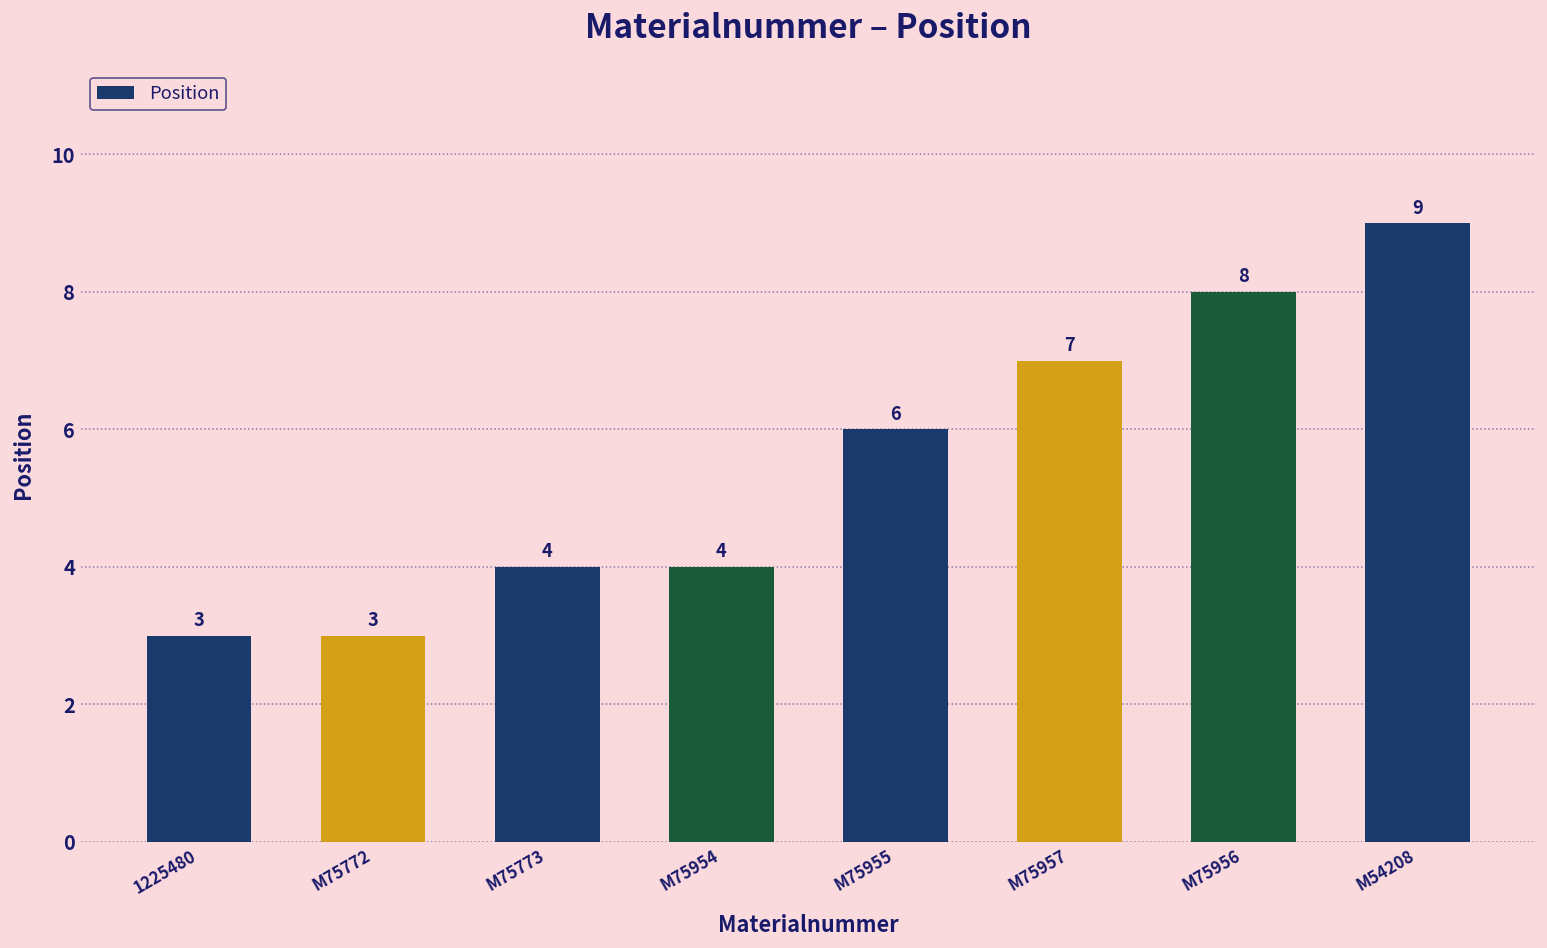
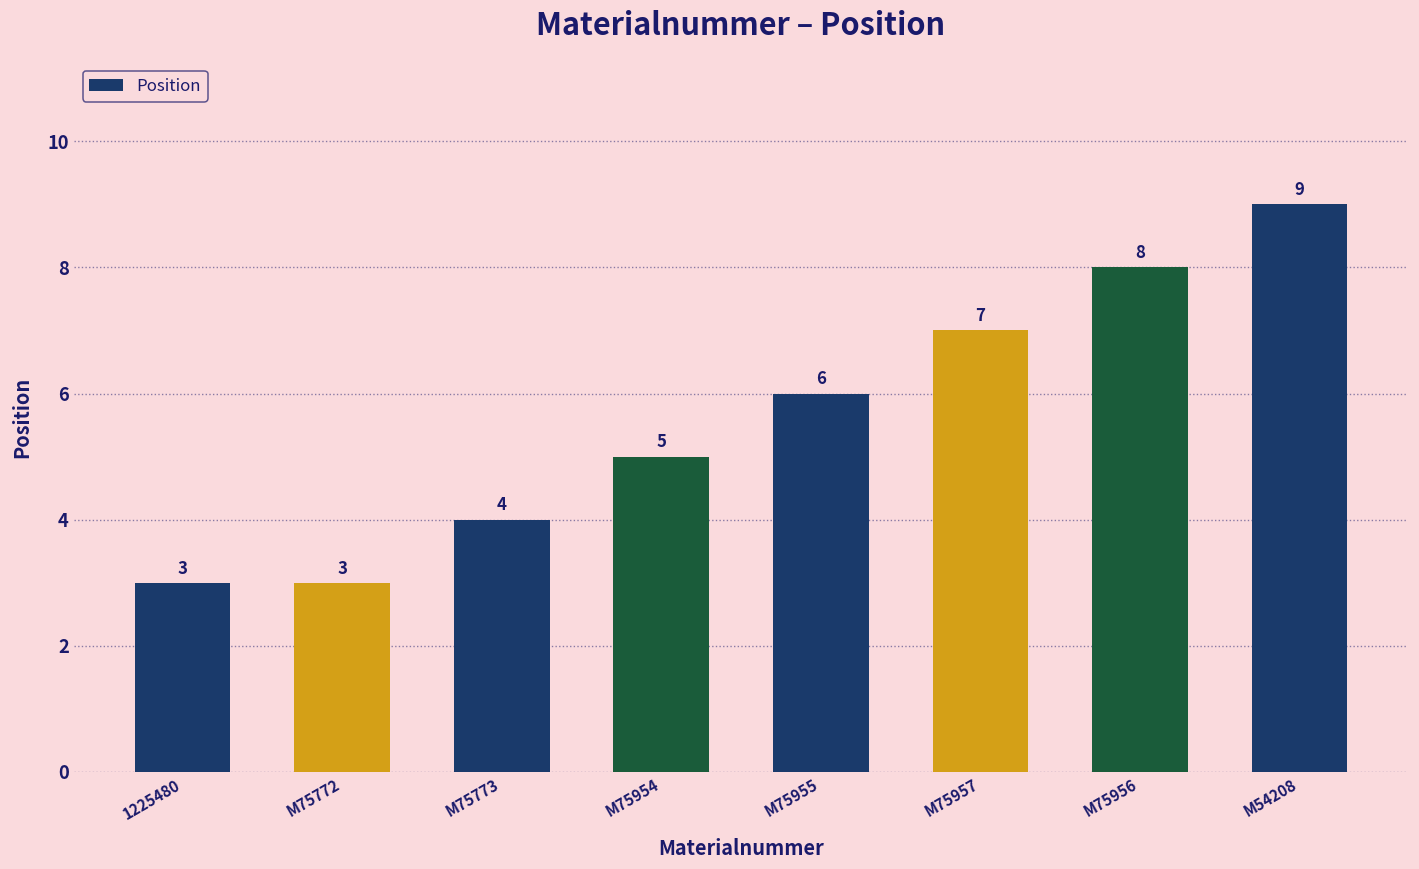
M75954: 4 -> 5
